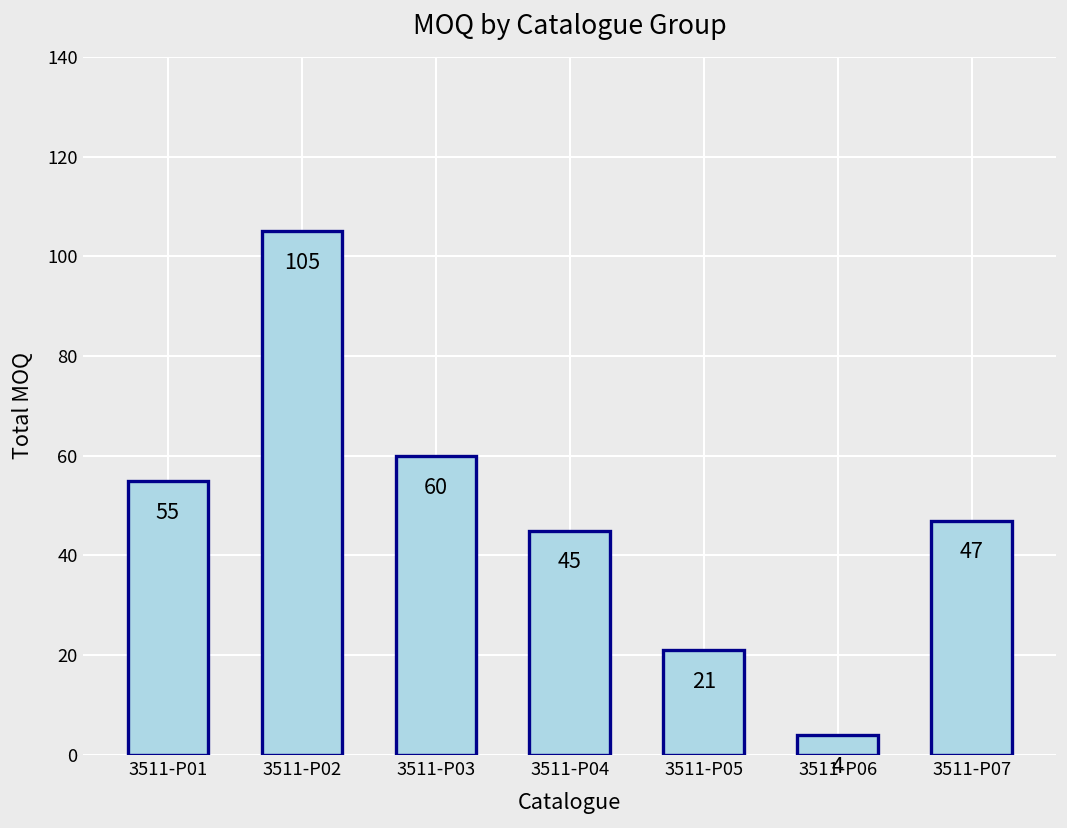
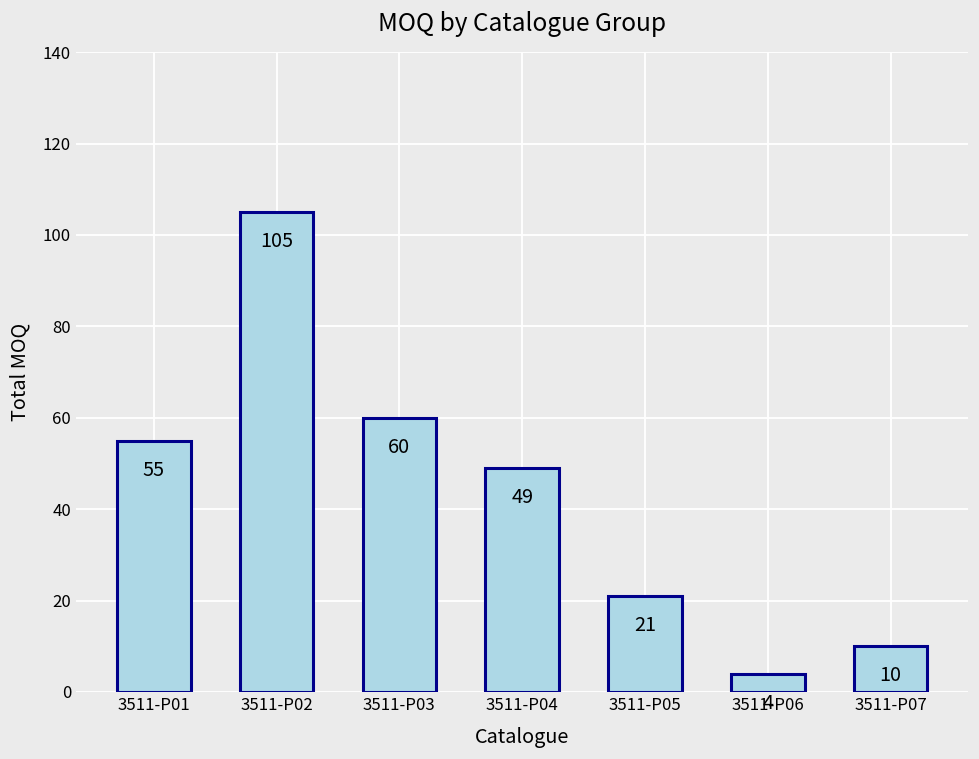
3511-P04: 45 -> 49
3511-P07: 47 -> 10
